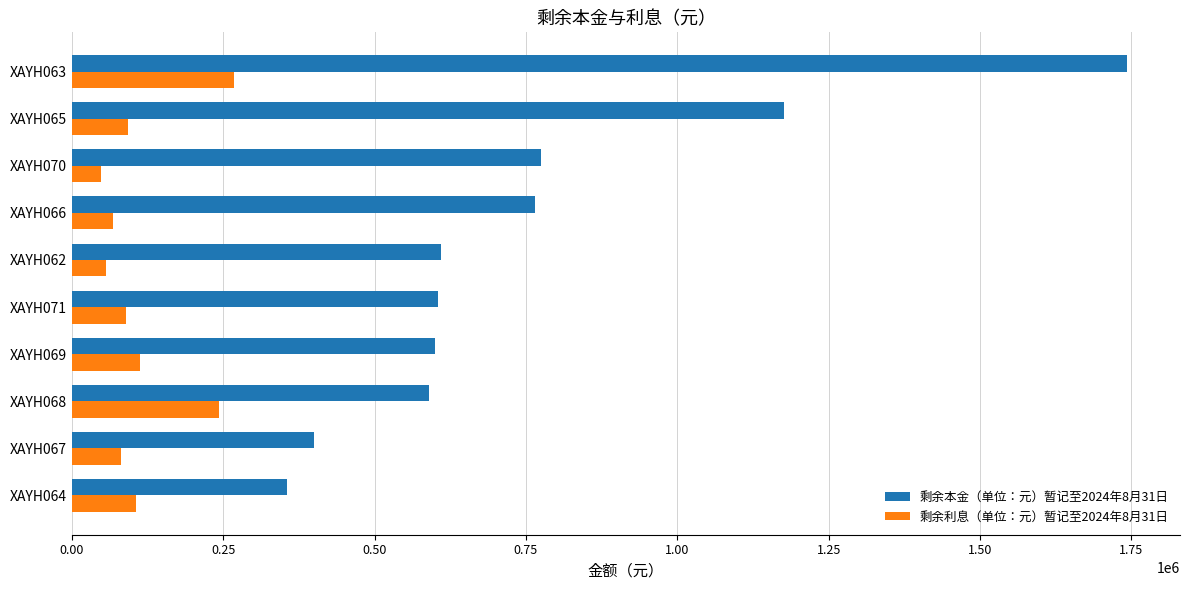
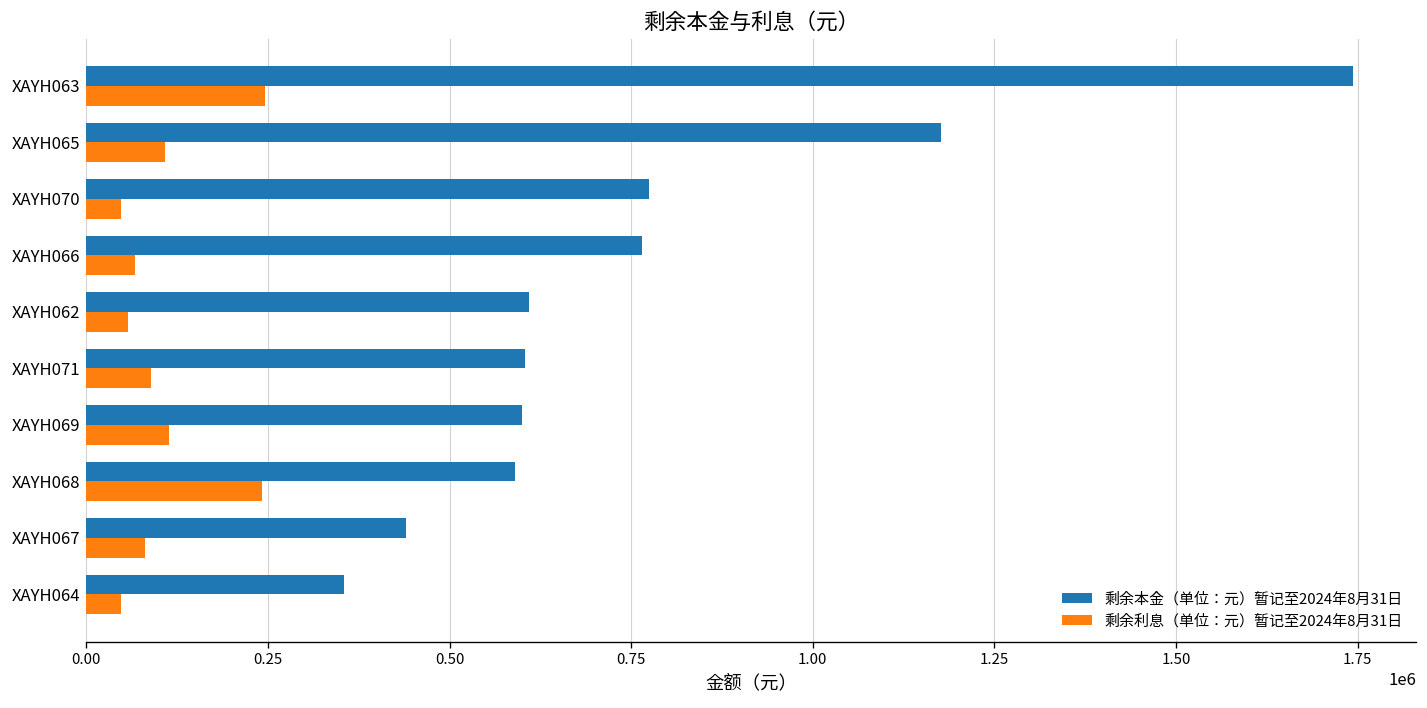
剩余利息（单位：元）暂记至2024年8月31日, XAYH063: 270000 -> 250000
剩余利息（单位：元）暂记至2024年8月31日, XAYH065: 90000 -> 110000
剩余本金（单位：元）暂记至2024年8月31日, XAYH067: 400000 -> 440000
剩余利息（单位：元）暂记至2024年8月31日, XAYH064: 110000 -> 50000
